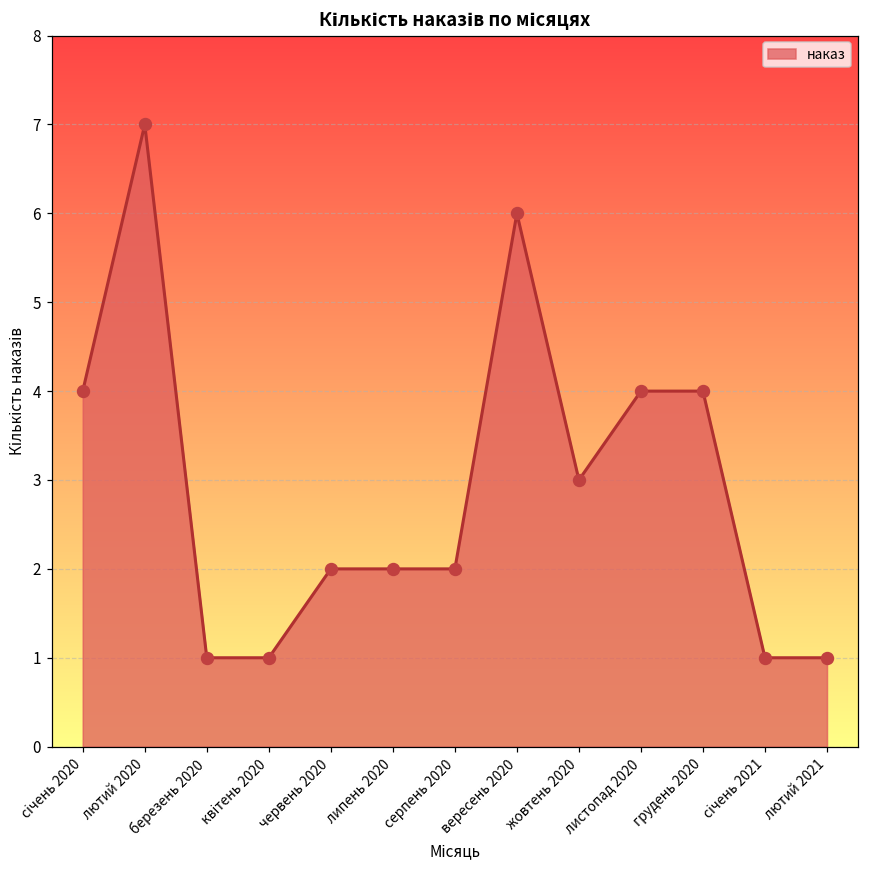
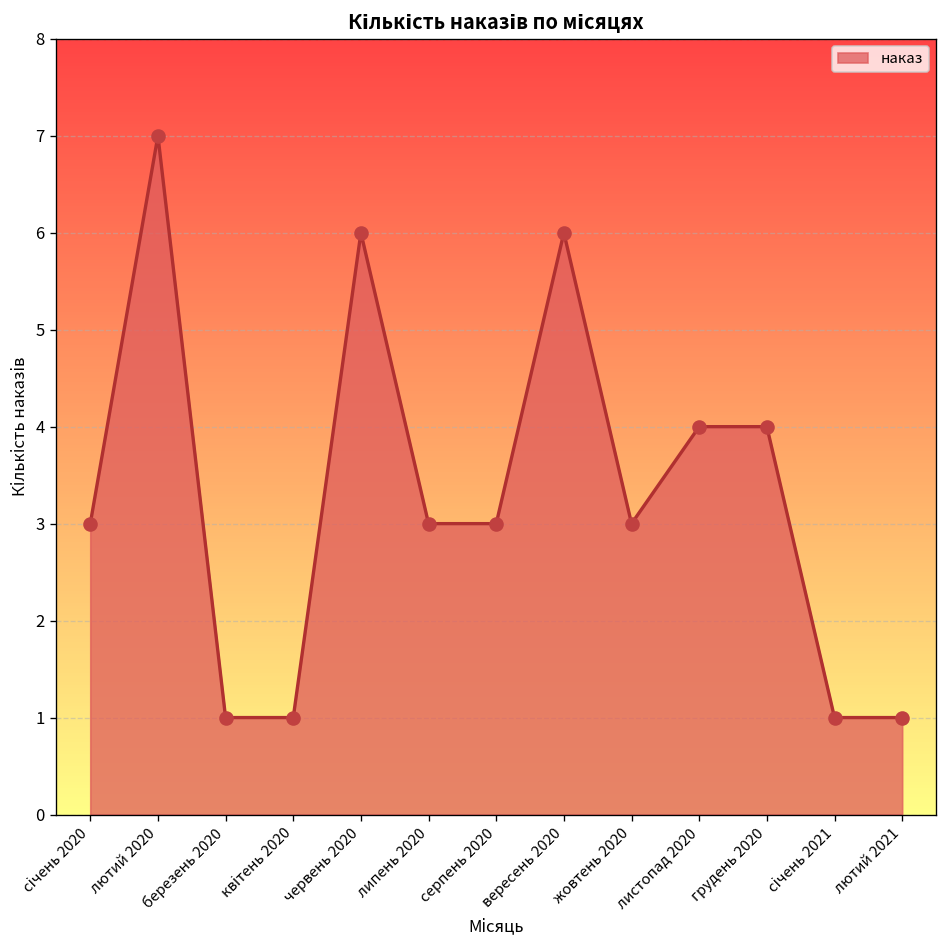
січень 2020: 4 -> 3
червень 2020: 2 -> 6
липень 2020: 2 -> 3
серпень 2020: 2 -> 3
